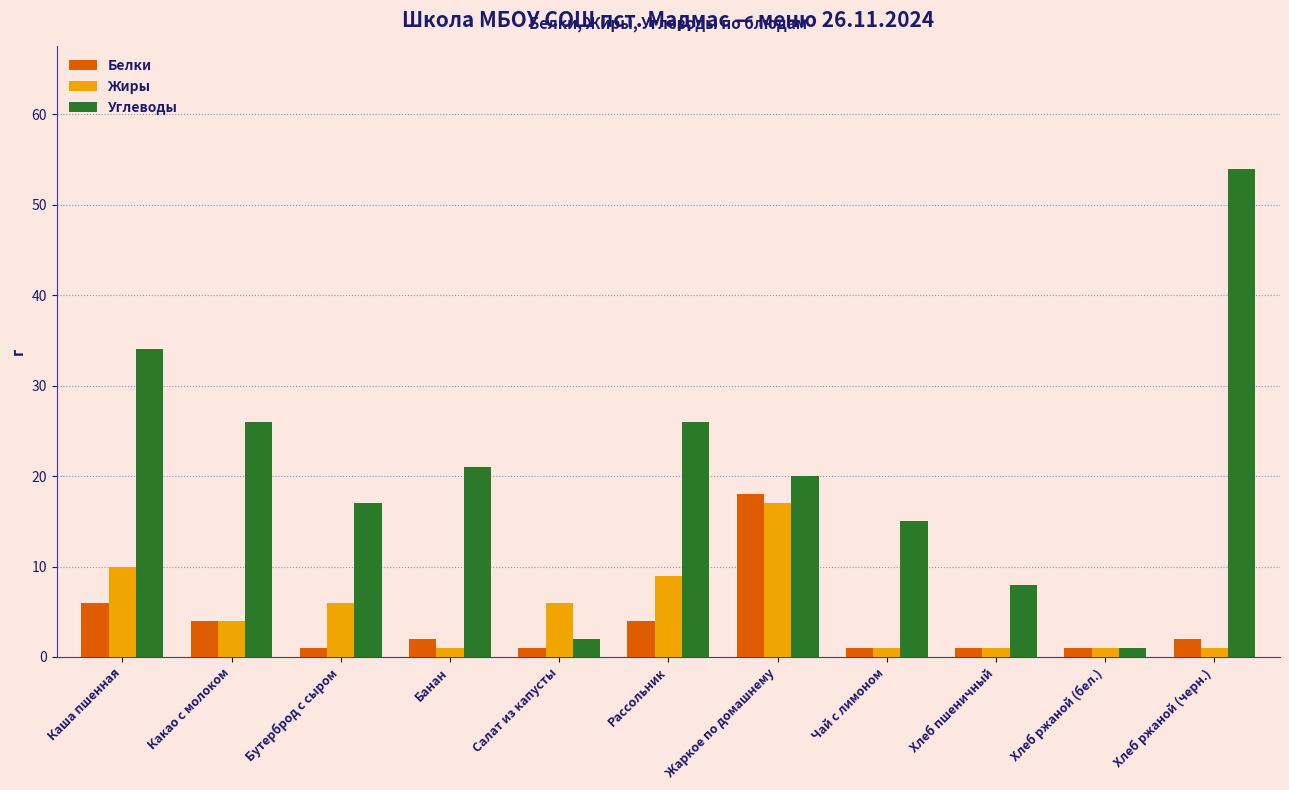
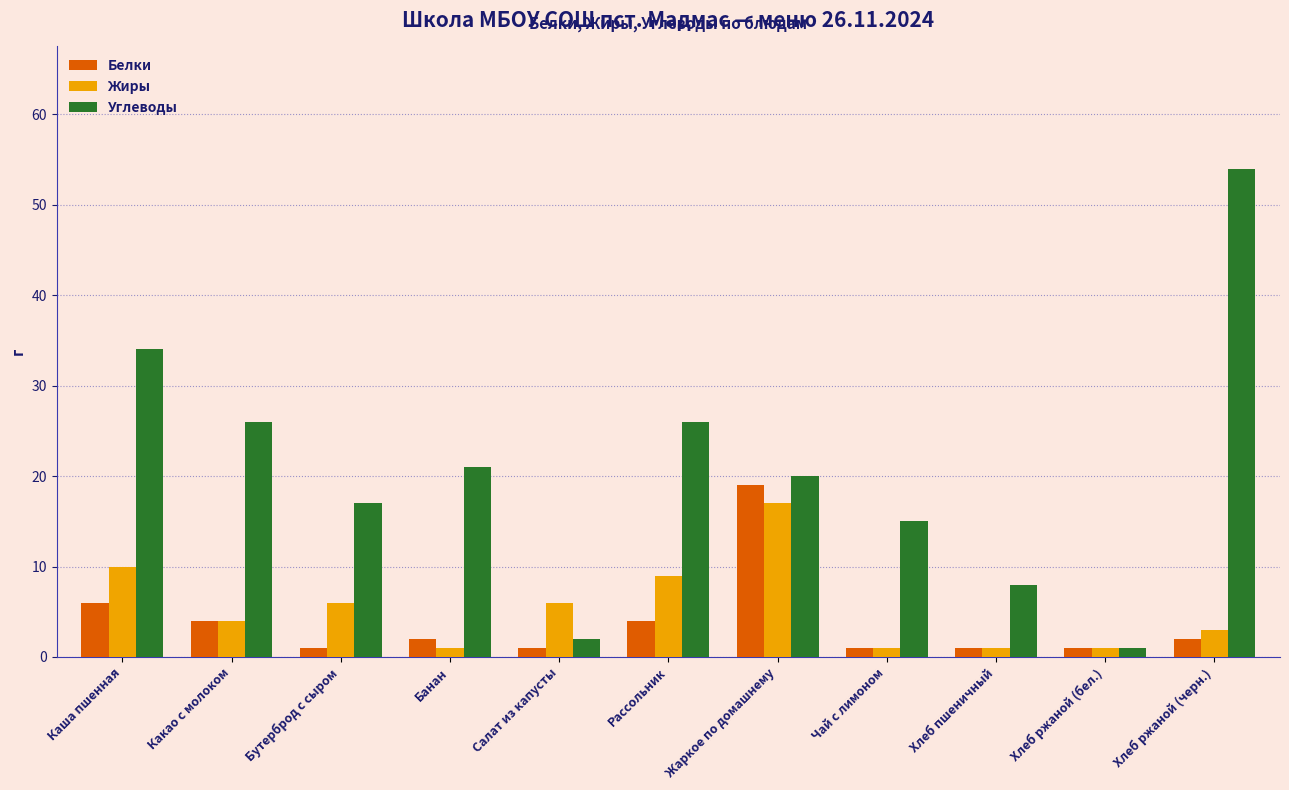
Белки, Жаркое по домашнему: 18 -> 19
Жиры, Хлеб ржаной (черн.): 1 -> 3
